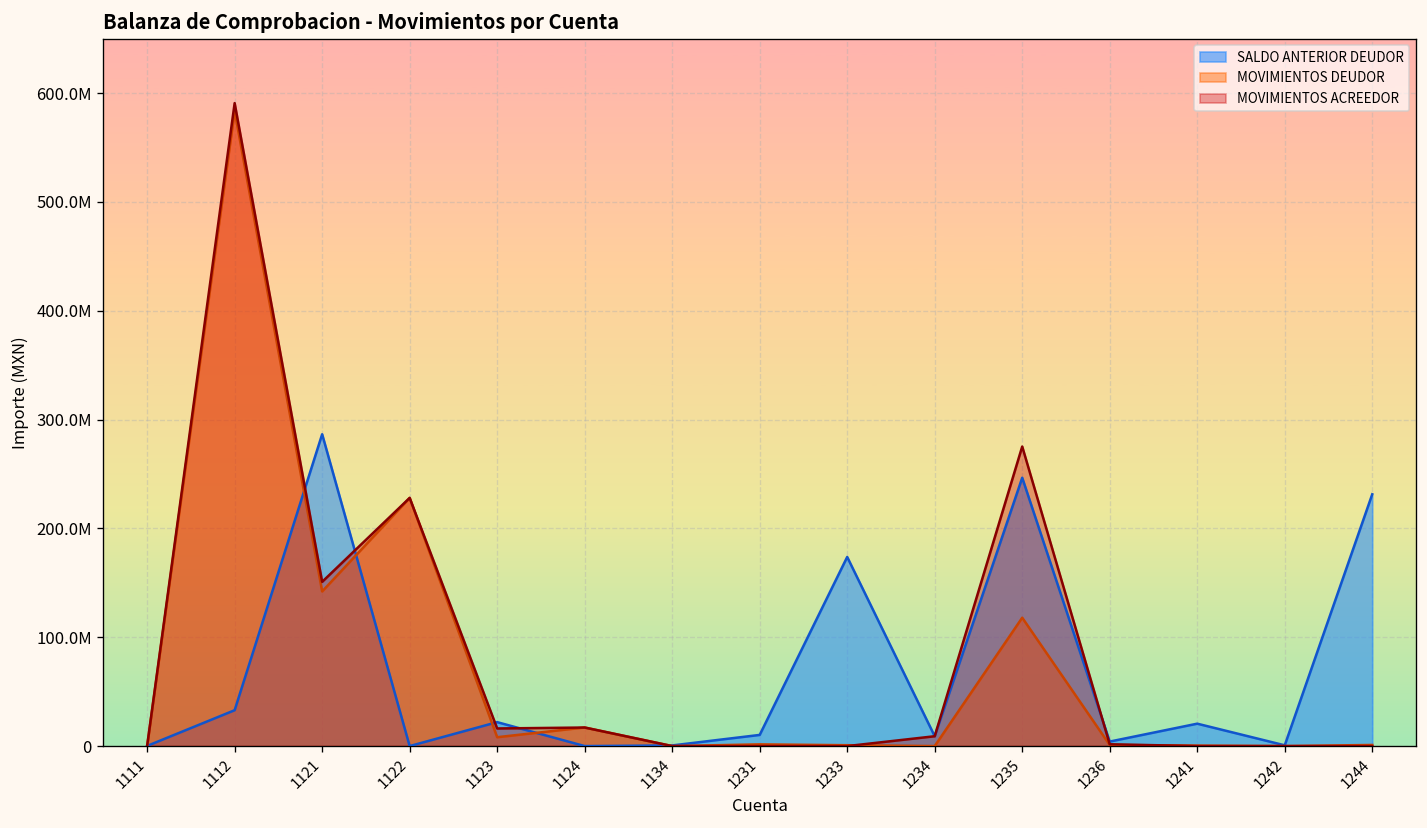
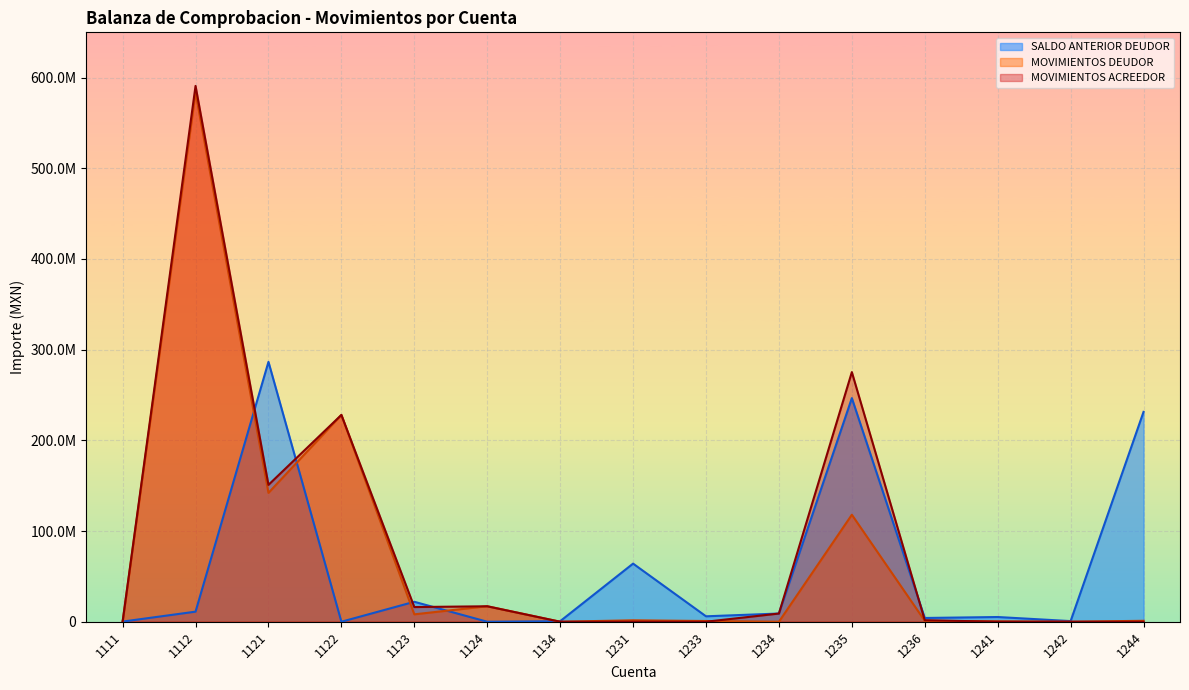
SALDO ANTERIOR DEUDOR, 1112: 30000000 -> 10000000
SALDO ANTERIOR DEUDOR, 1231: 10000000 -> 60000000
SALDO ANTERIOR DEUDOR, 1233: 170000000 -> 10000000
SALDO ANTERIOR DEUDOR, 1241: 20000000 -> 10000000
